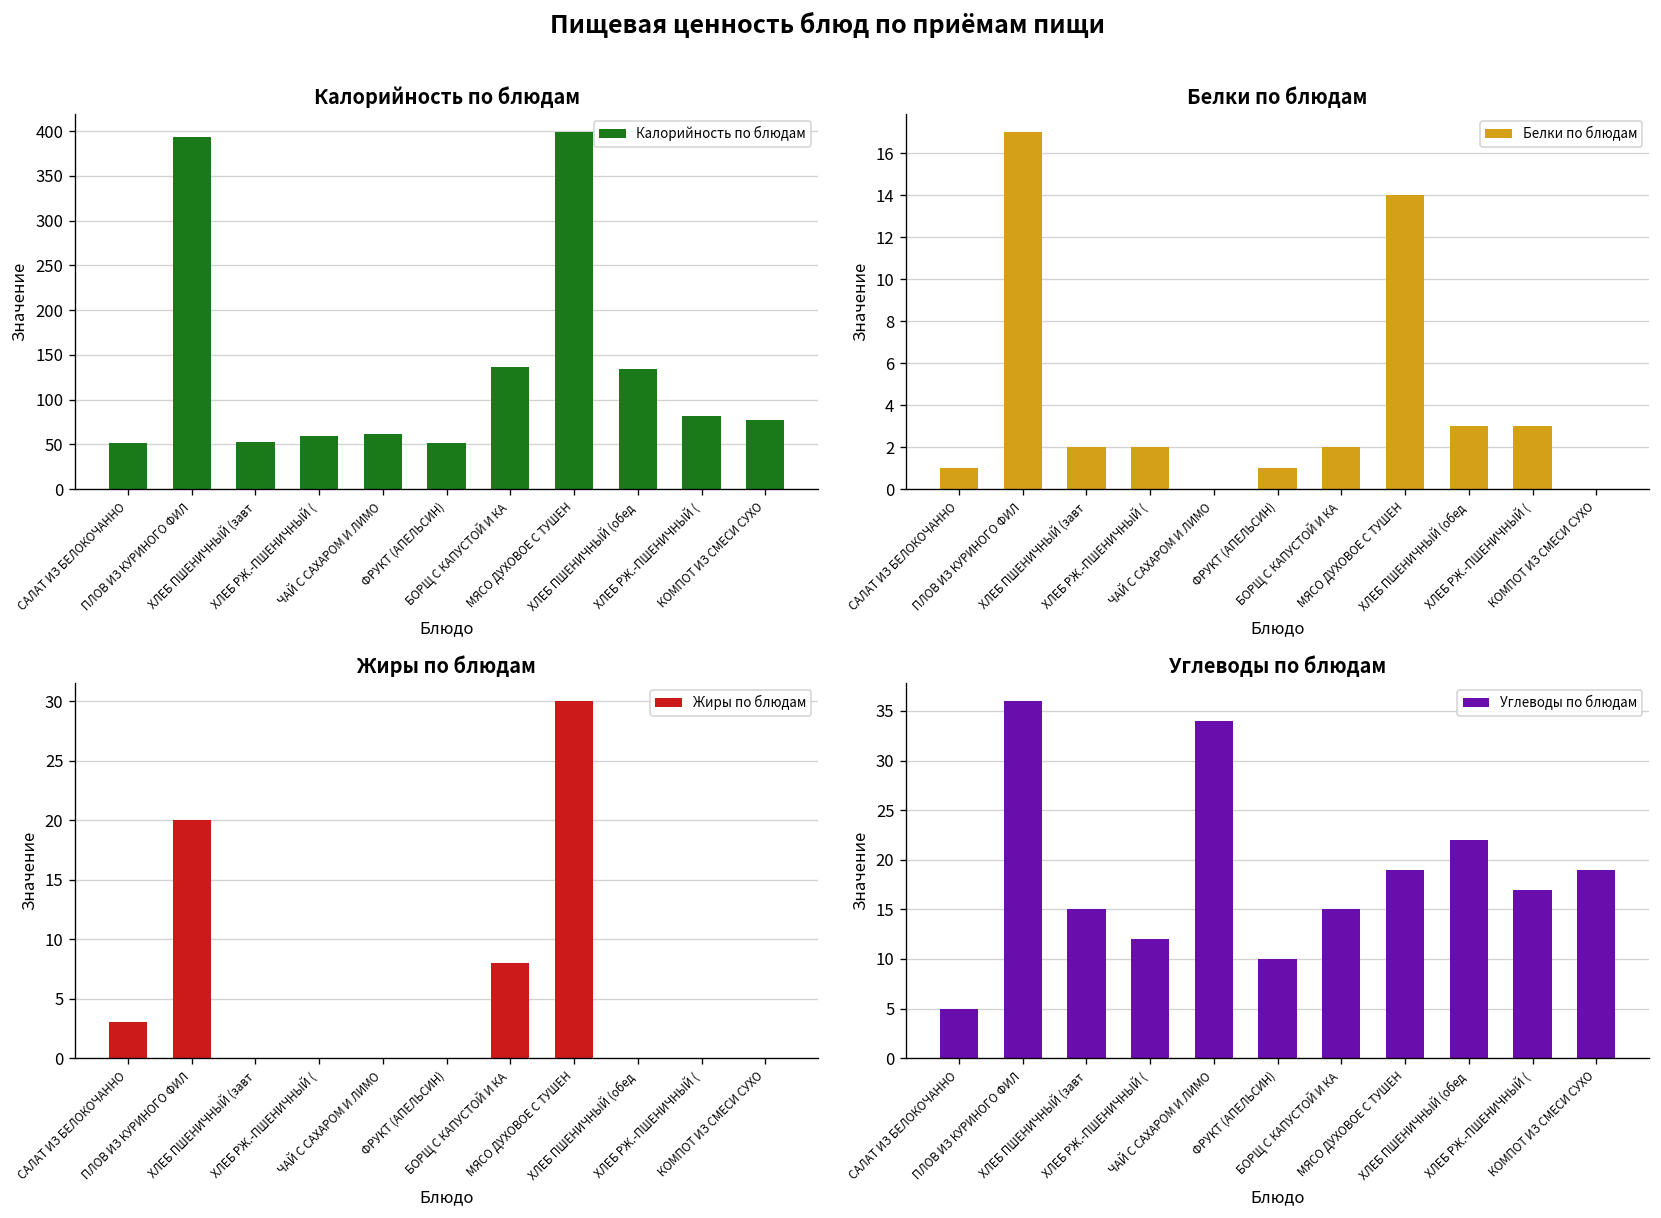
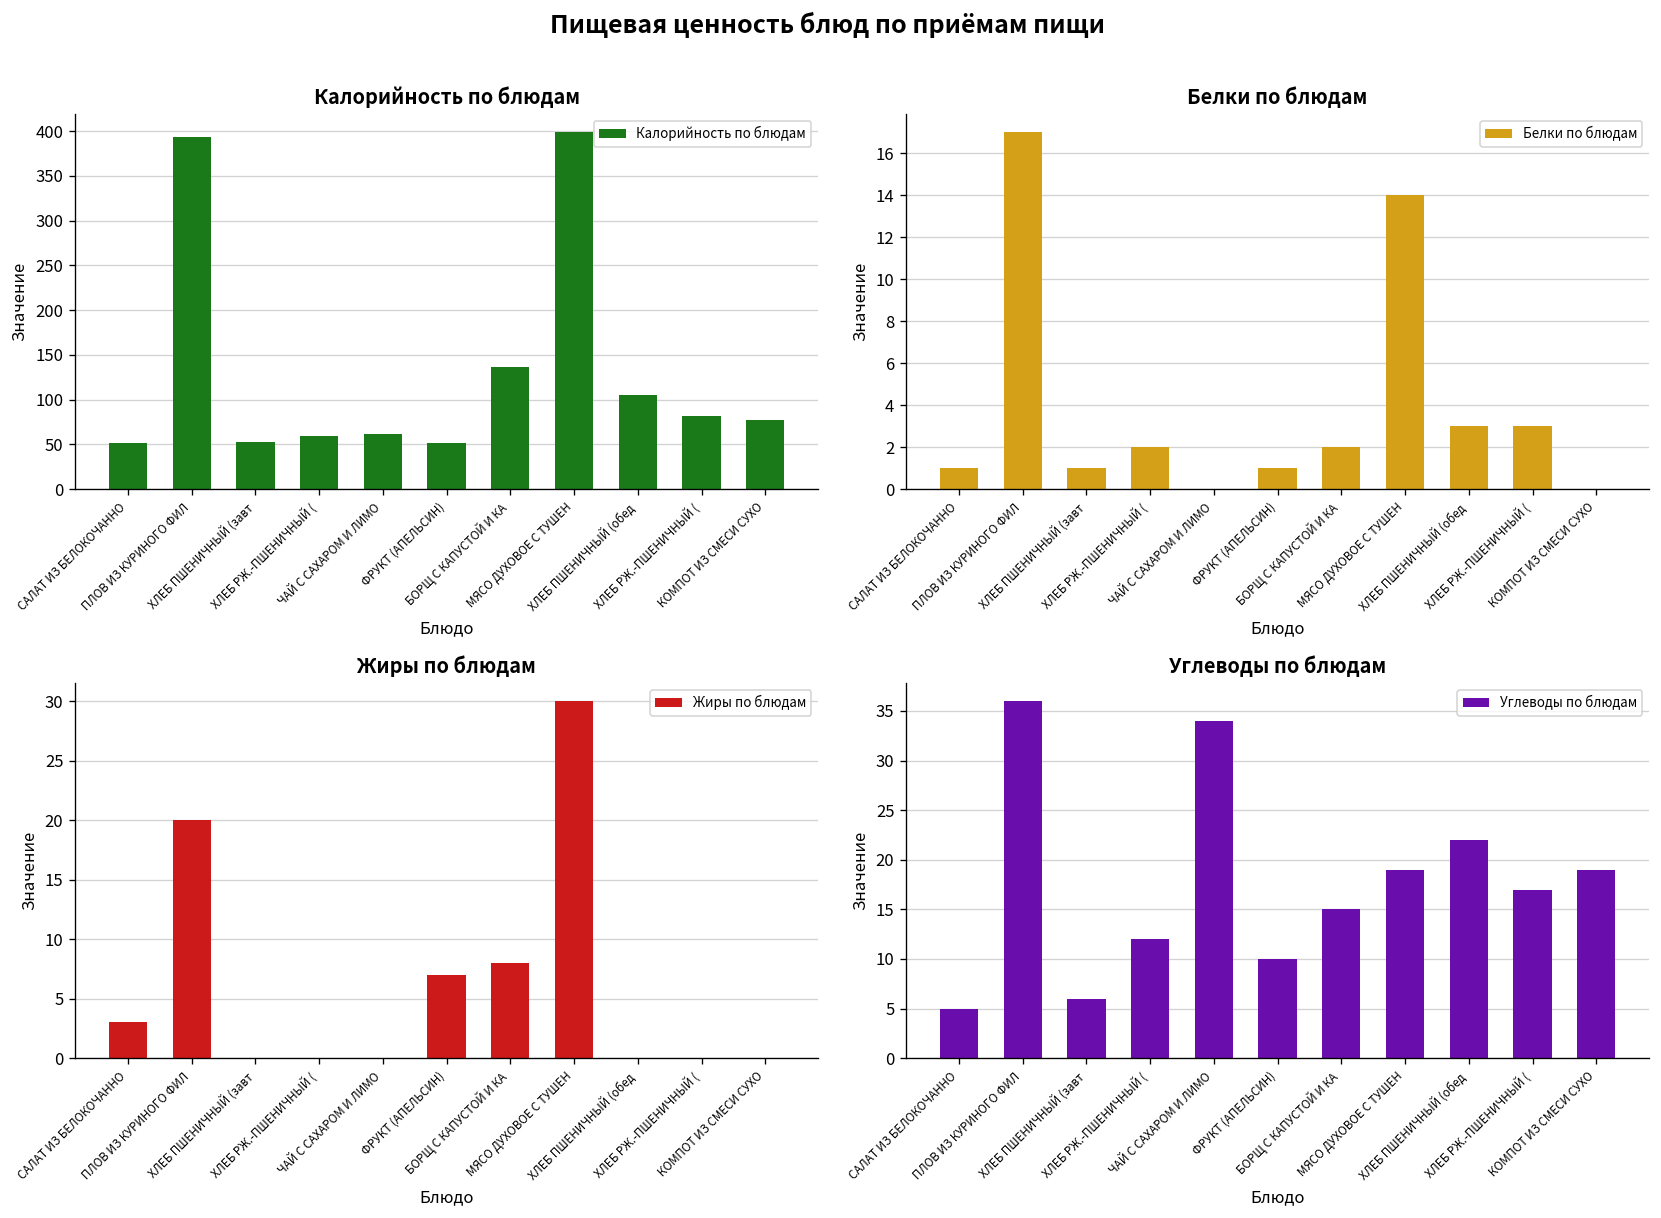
Калорийность по блюдам, ХЛЕБ ПШЕНИЧНЫЙ (обед: 130 -> 110
Белки по блюдам, ХЛЕБ ПШЕНИЧНЫЙ (завт: 2 -> 1
Жиры по блюдам, ФРУКТ (АПЕЛЬСИН): 0 -> 7
Углеводы по блюдам, ХЛЕБ ПШЕНИЧНЫЙ (завт: 15 -> 6
